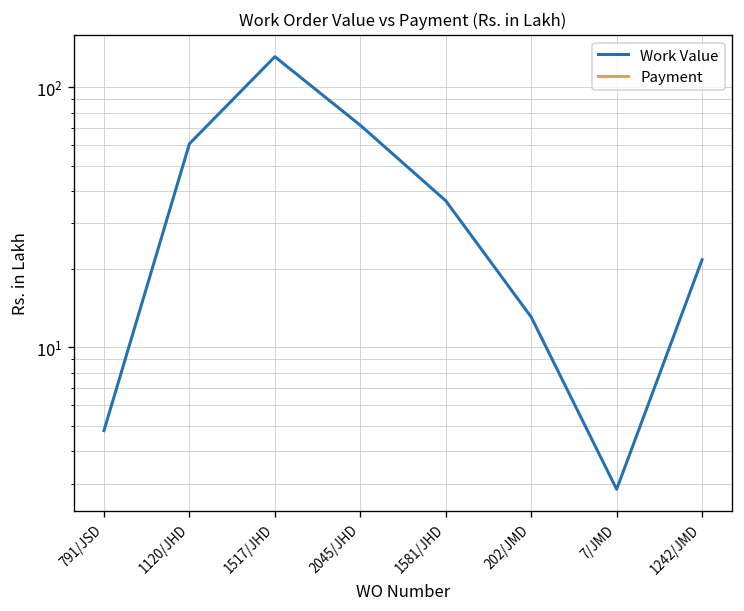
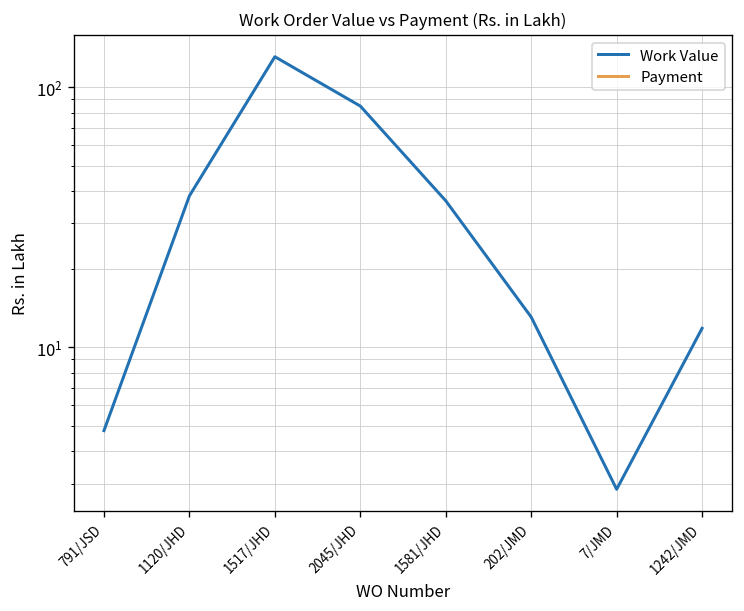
Work Value, 1120/JHD: 61 -> 38
Work Value, 2045/JHD: 71 -> 85
Work Value, 1242/JMD: 22 -> 12
